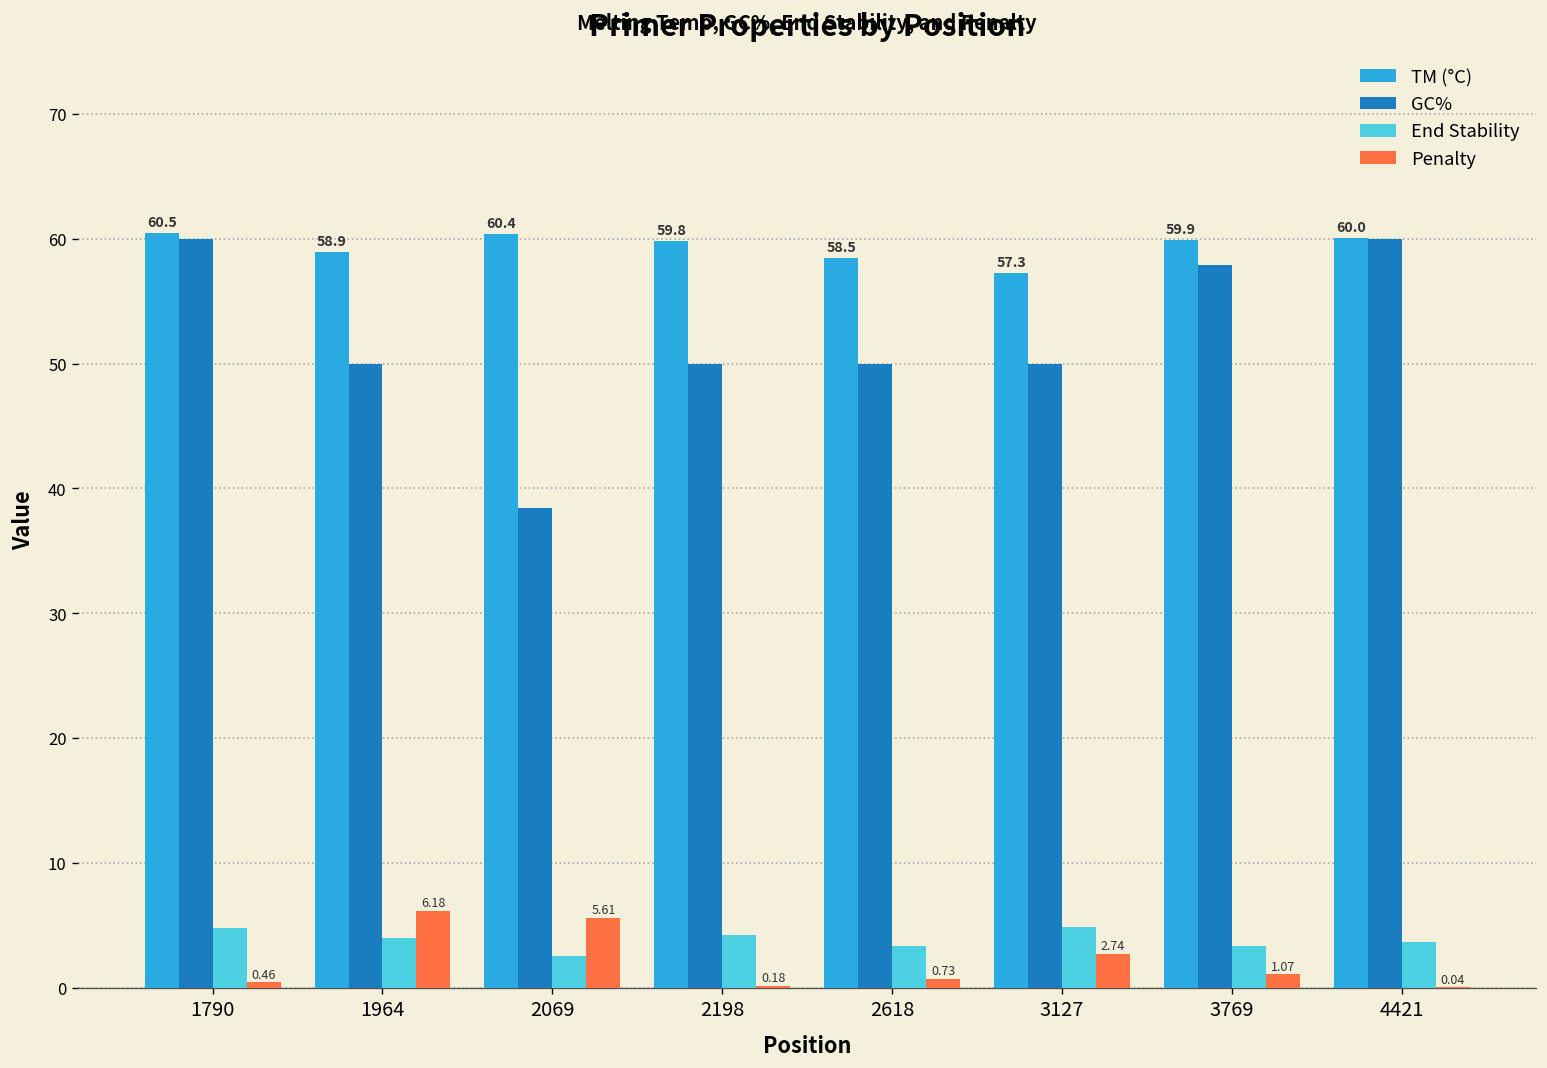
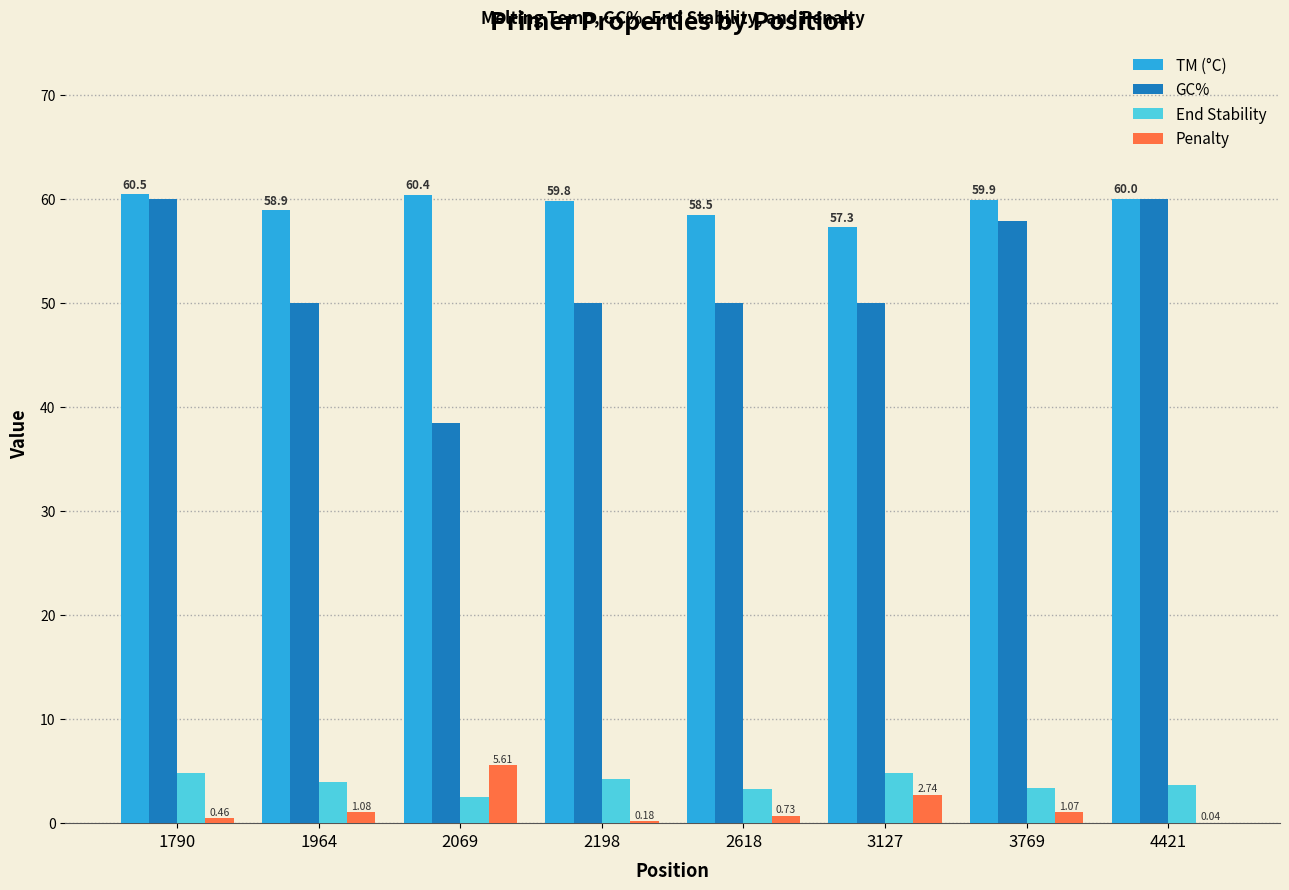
Penalty, 1964: 6.18 -> 1.08
